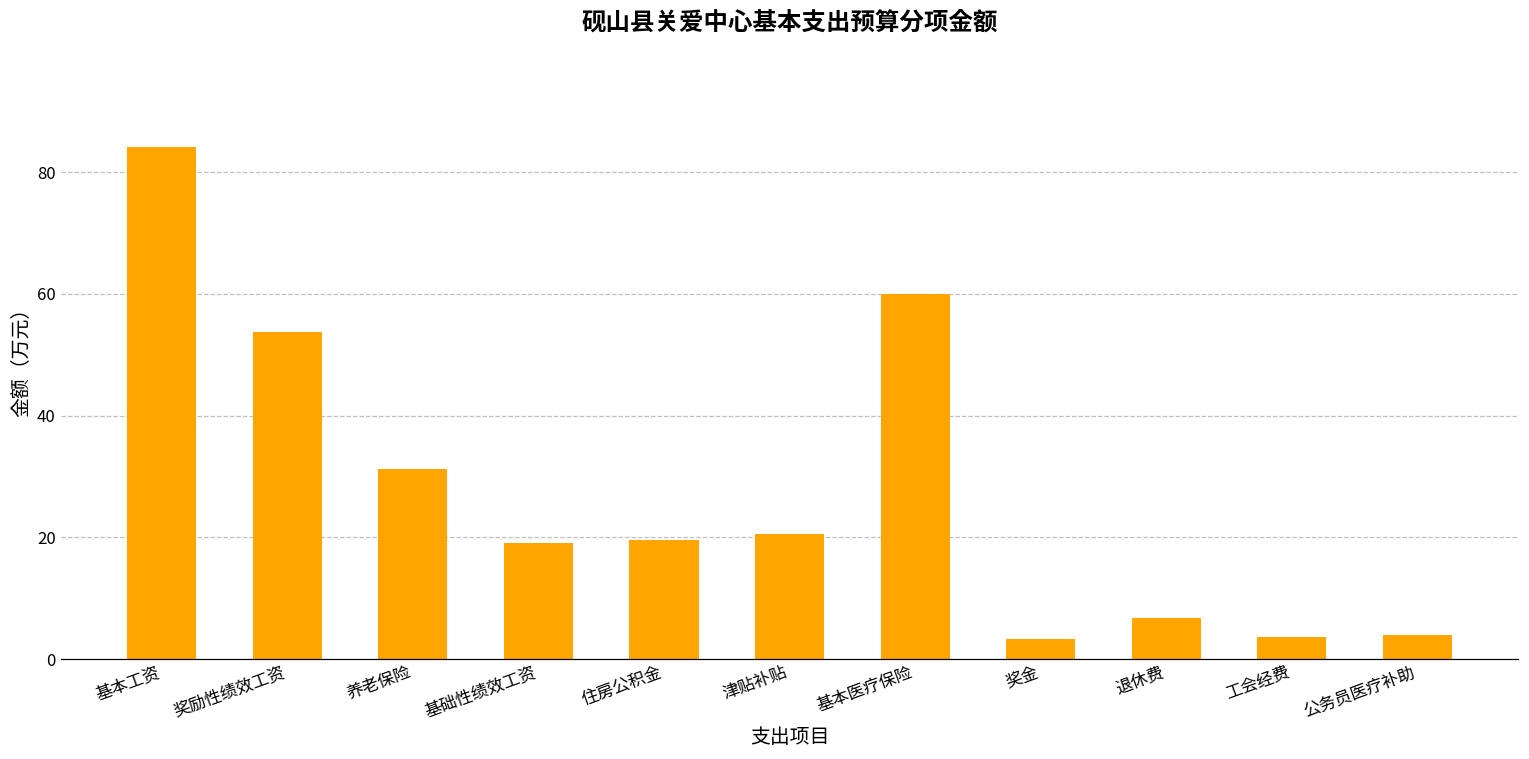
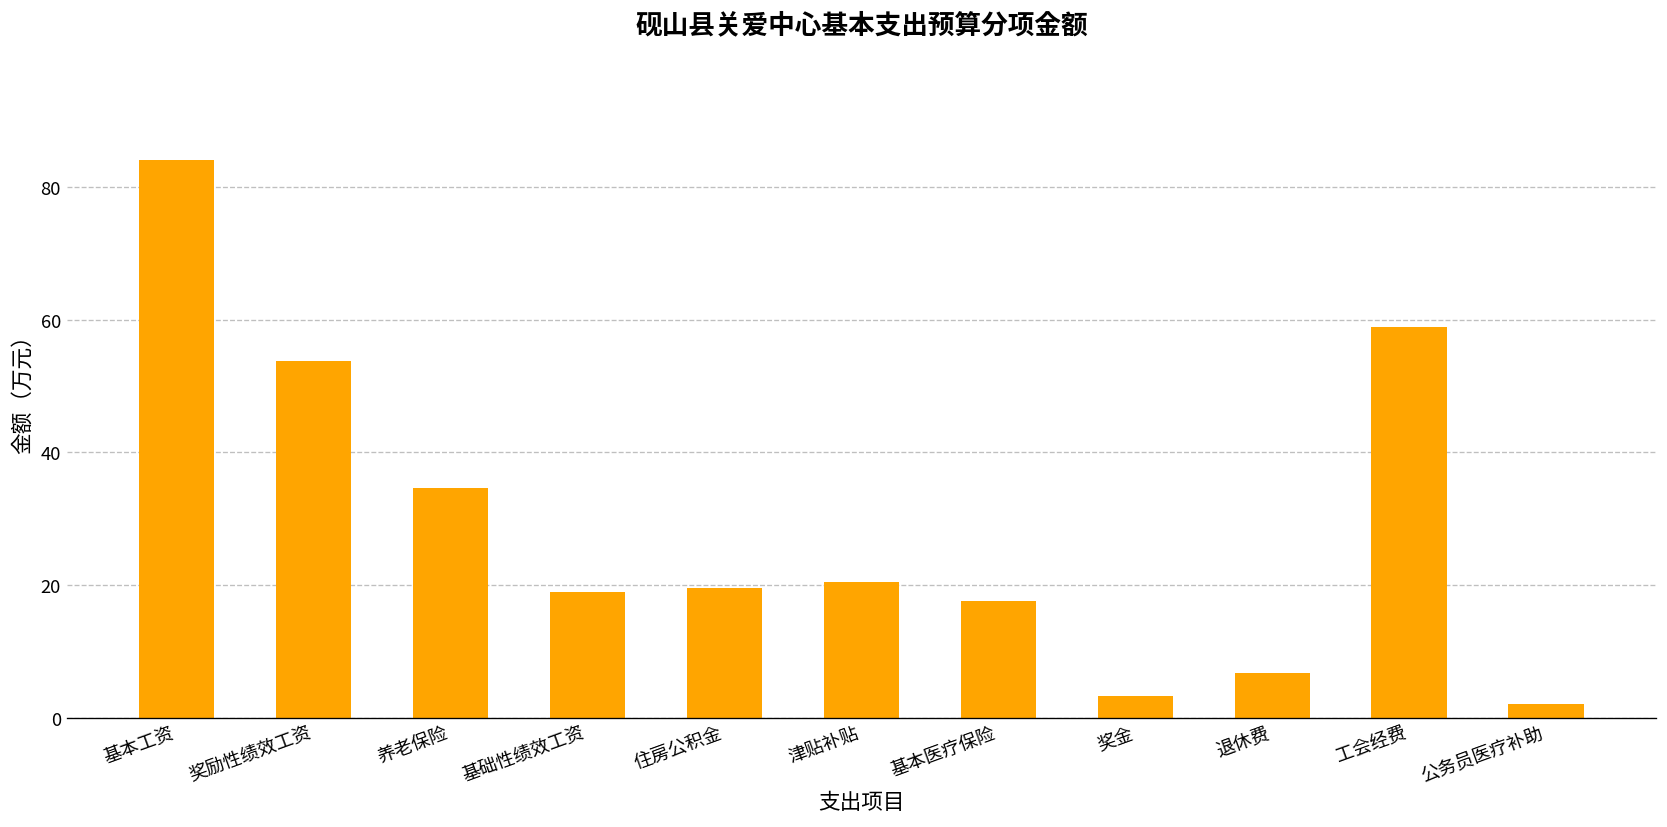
养老保险: 31 -> 35
基本医疗保险: 60 -> 18
工会经费: 4 -> 59
公务员医疗补助: 4 -> 2
